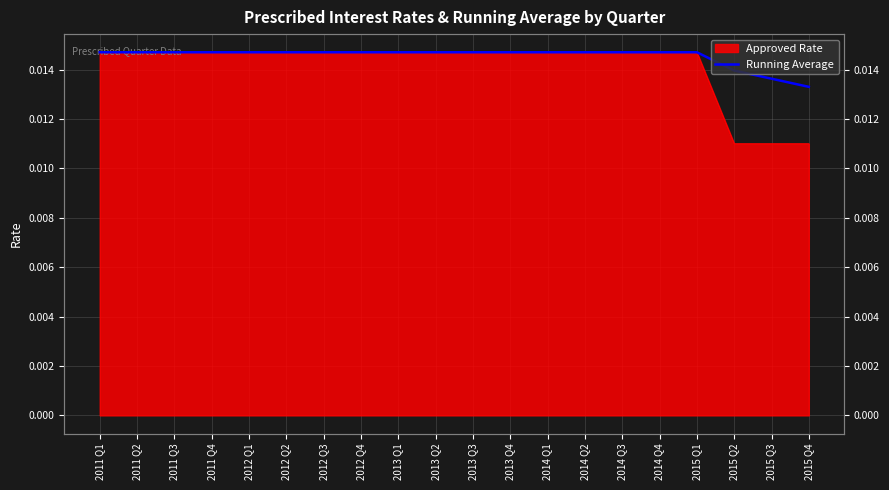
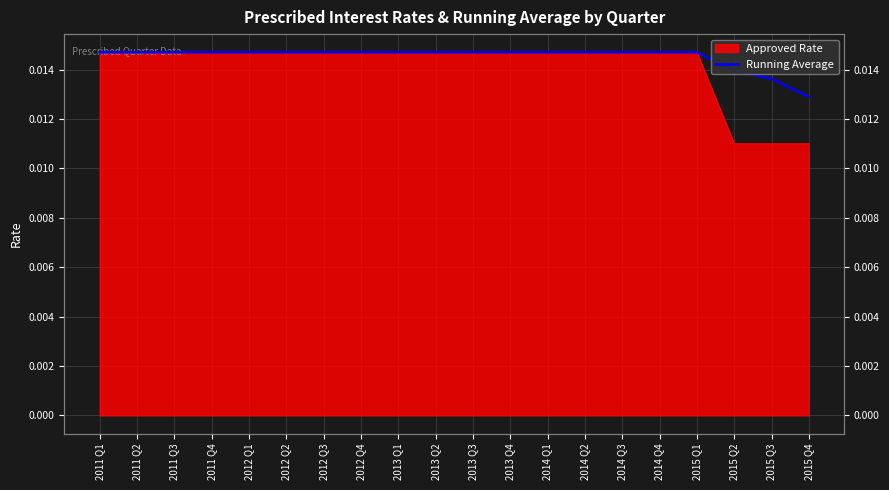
Running Average, 2015 Q4: 0.0133 -> 0.0129
